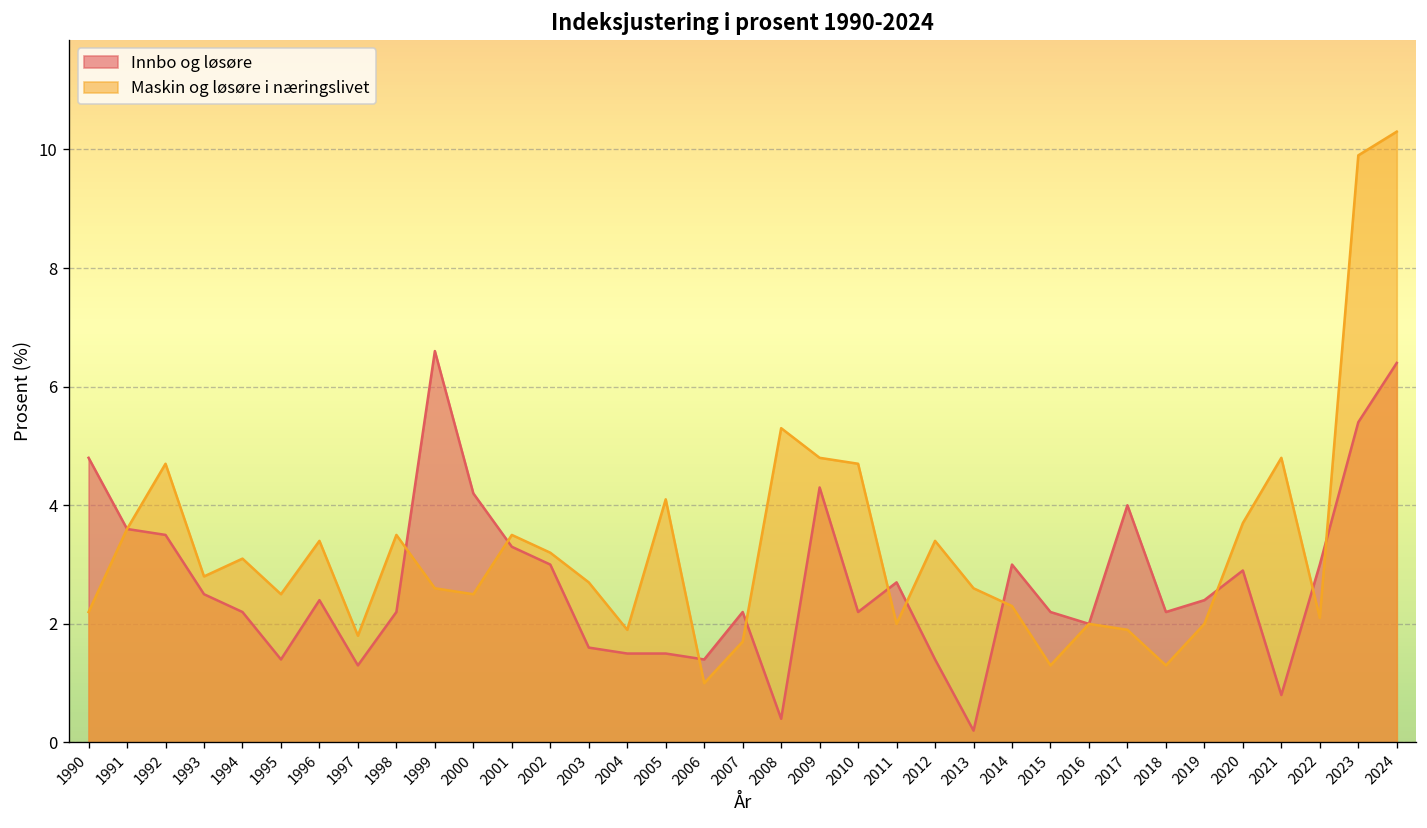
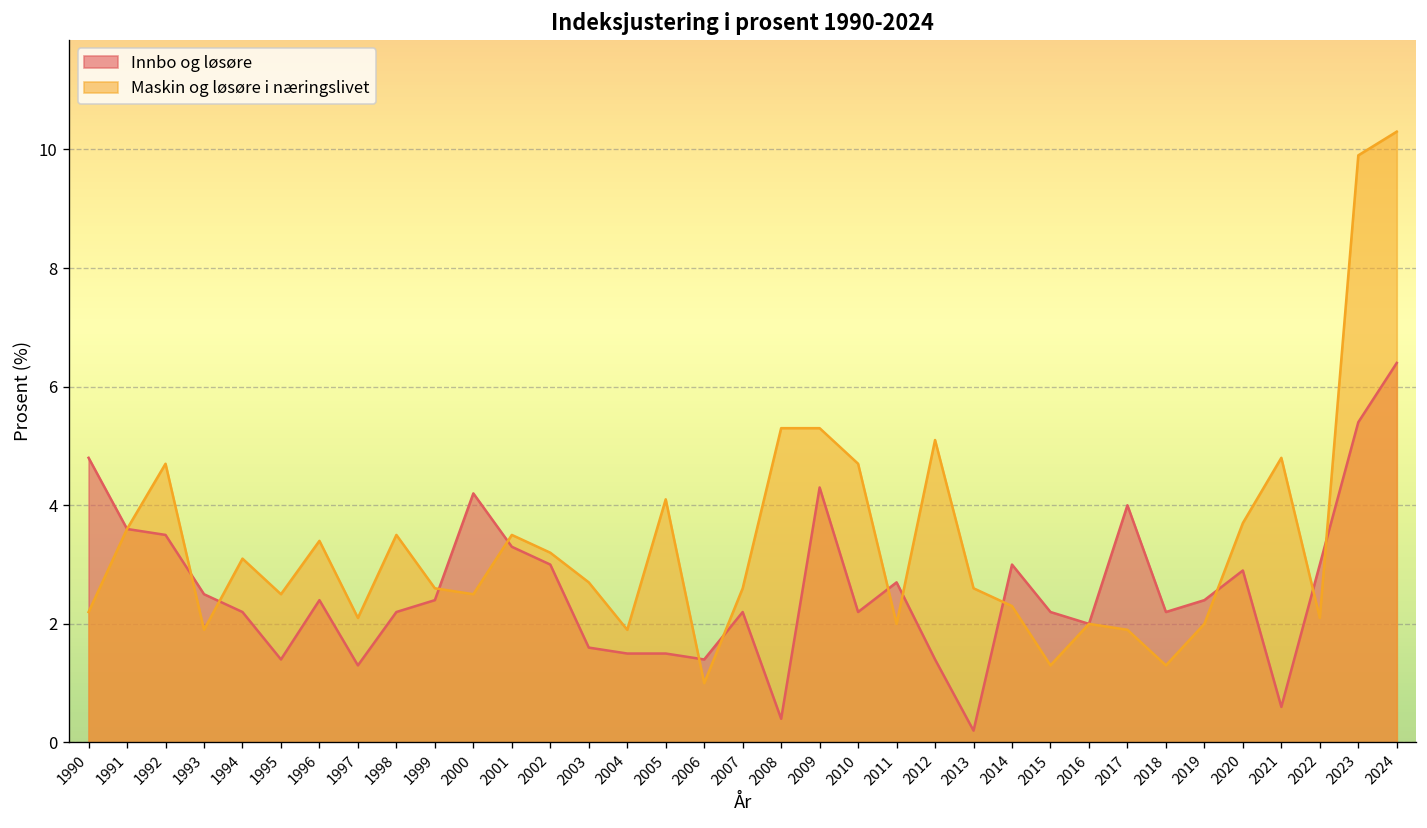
Maskin og løsøre i næringslivet, 1993: 2.8 -> 1.9
Maskin og løsøre i næringslivet, 1997: 1.8 -> 2.1
Innbo og løsøre, 1999: 6.6 -> 2.4
Maskin og løsøre i næringslivet, 2007: 1.7 -> 2.6
Maskin og løsøre i næringslivet, 2009: 4.8 -> 5.3
Maskin og løsøre i næringslivet, 2012: 3.4 -> 5.1
Innbo og løsøre, 2021: 0.8 -> 0.6
